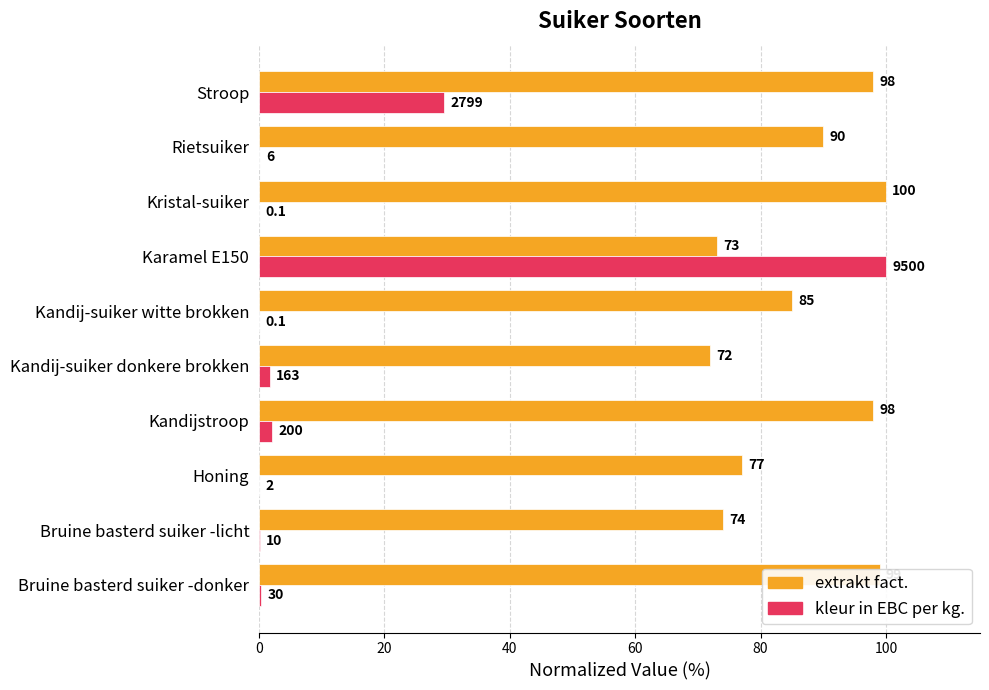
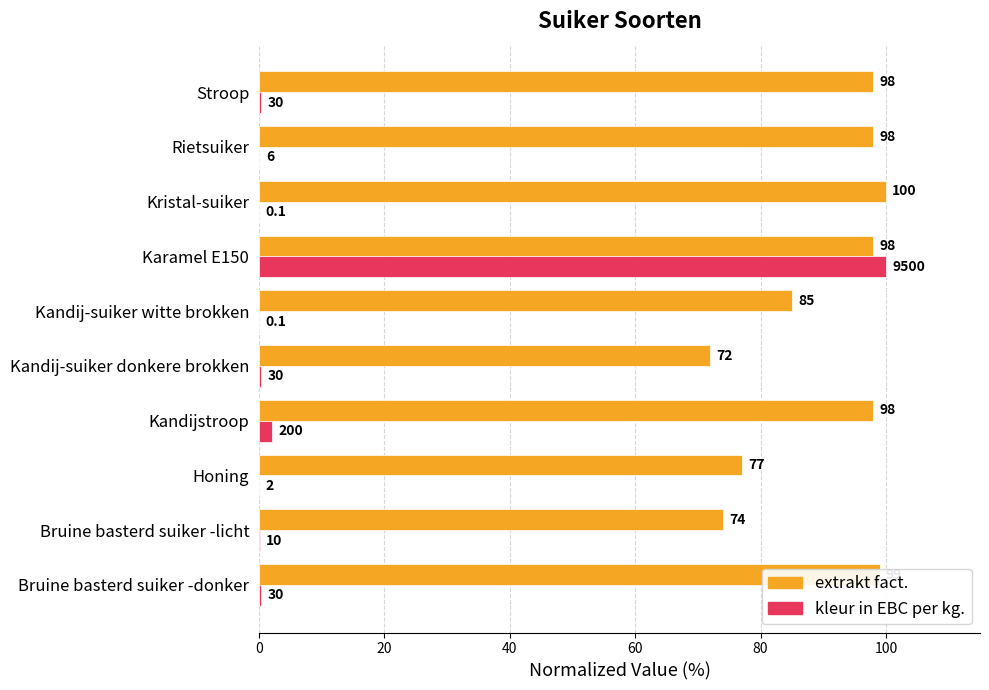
kleur in EBC per kg., Stroop: 2799 -> 30
extrakt fact., Rietsuiker: 90 -> 98
extrakt fact., Karamel E150: 73 -> 98
kleur in EBC per kg., Kandij-suiker donkere brokken: 163 -> 30
